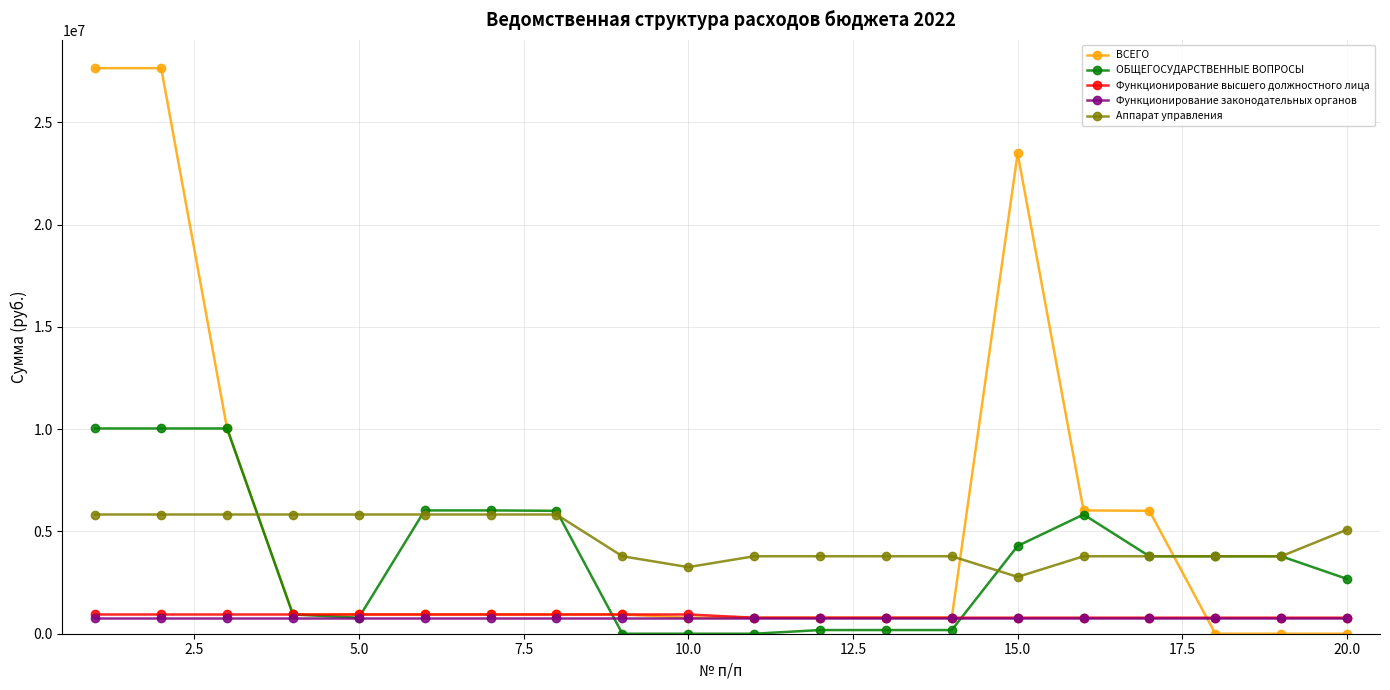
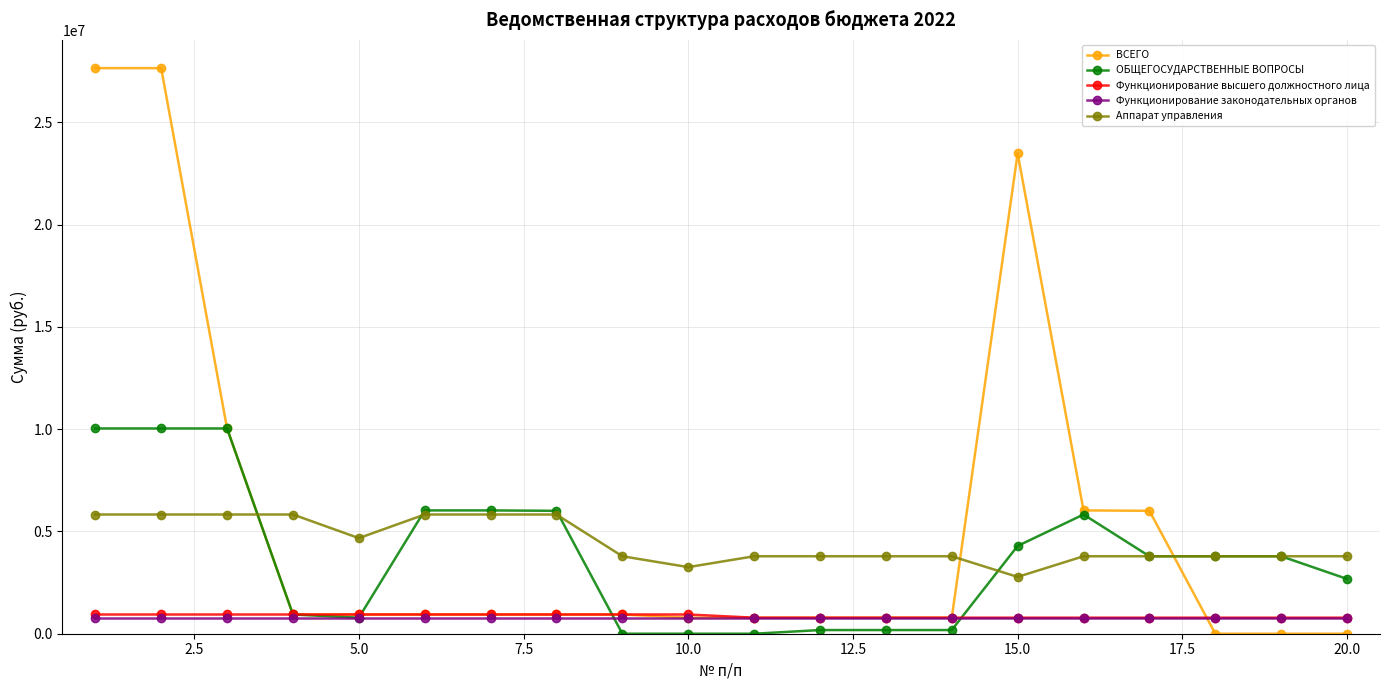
Аппарат управления, 5.0: 5800000 -> 4700000
Аппарат управления, 20.0: 5100000 -> 3800000
